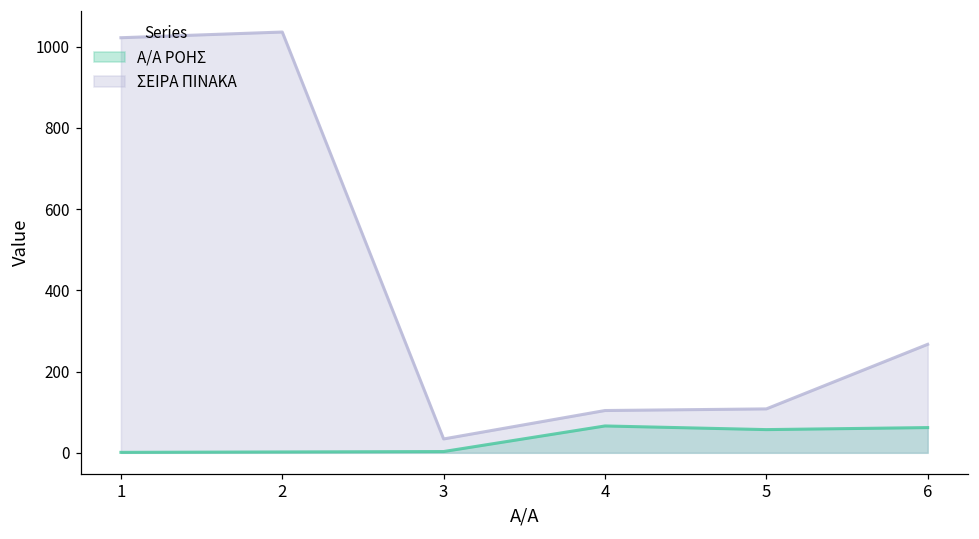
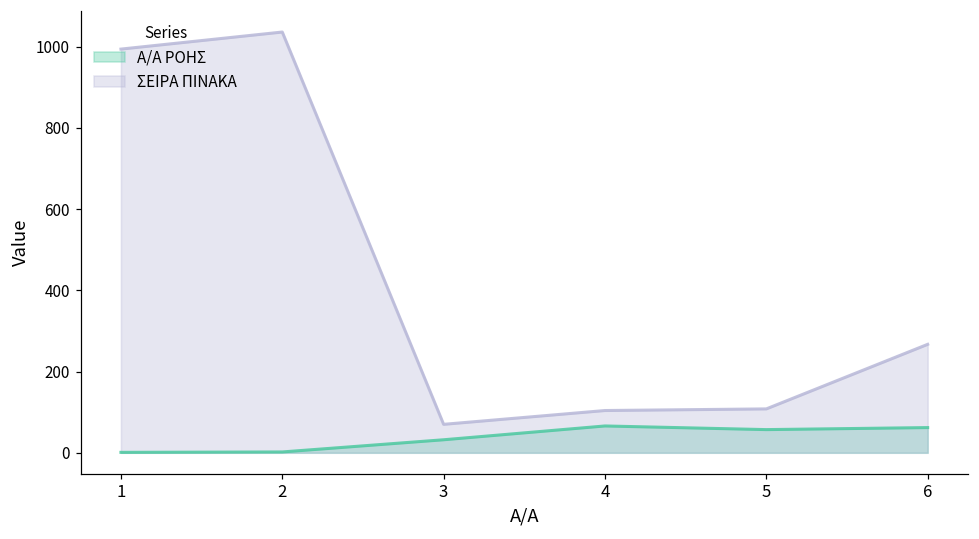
ΣΕΙΡΑ ΠΙΝΑΚΑ, 1: 1020 -> 990
Α/Α ΡΟΗΣ, 3: 0 -> 30
ΣΕΙΡΑ ΠΙΝΑΚΑ, 3: 30 -> 70
